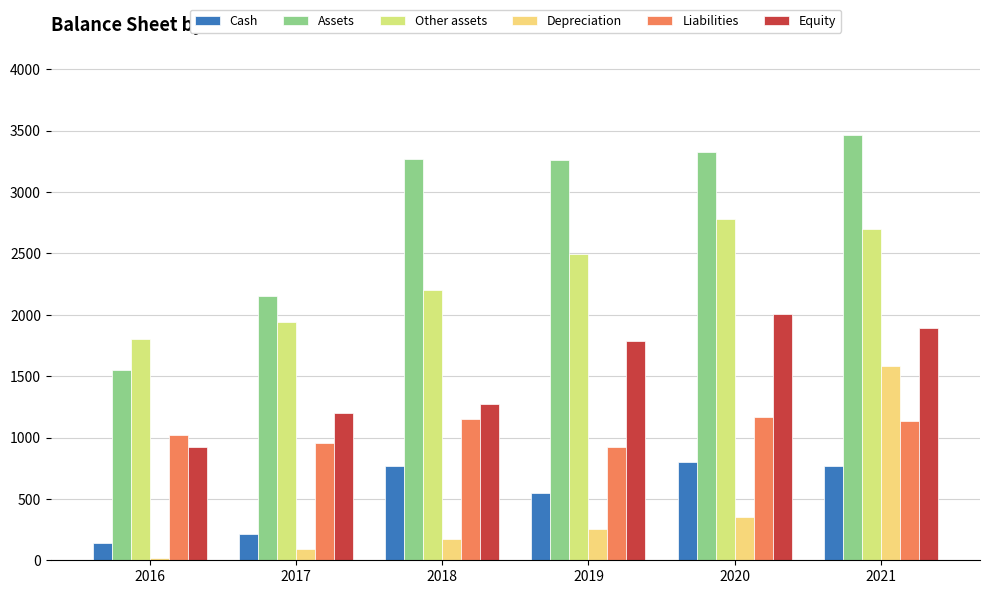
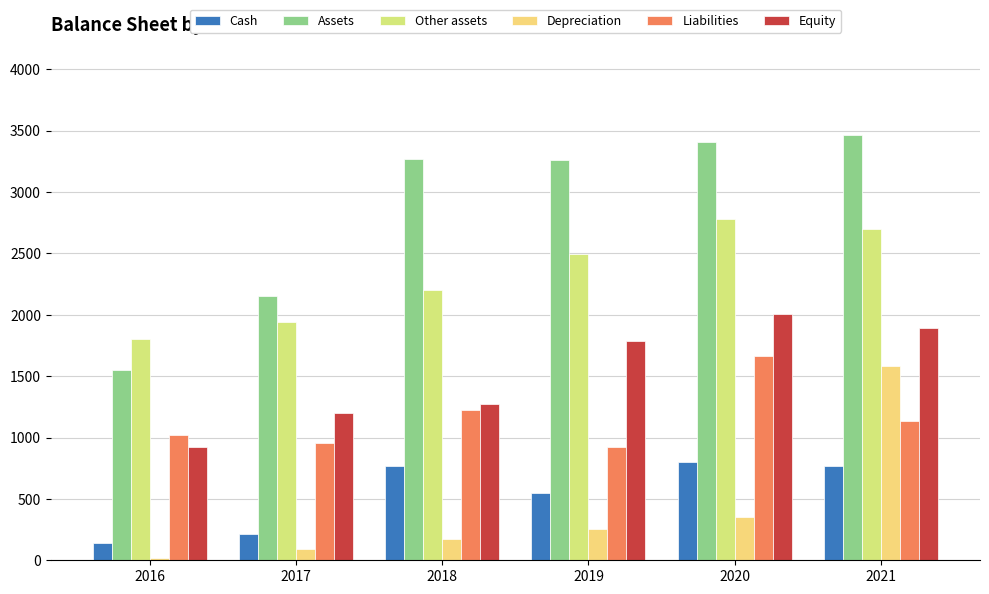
Liabilities, 2018: 1150 -> 1230
Assets, 2020: 3330 -> 3400
Liabilities, 2020: 1160 -> 1670
